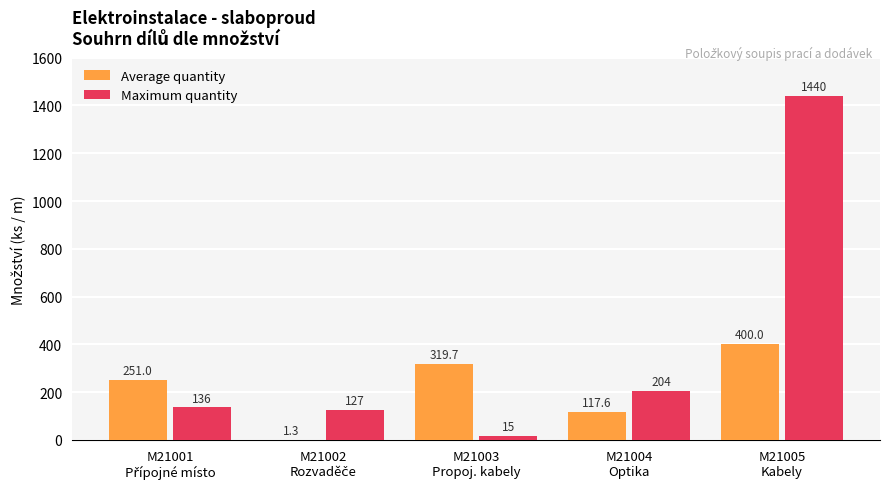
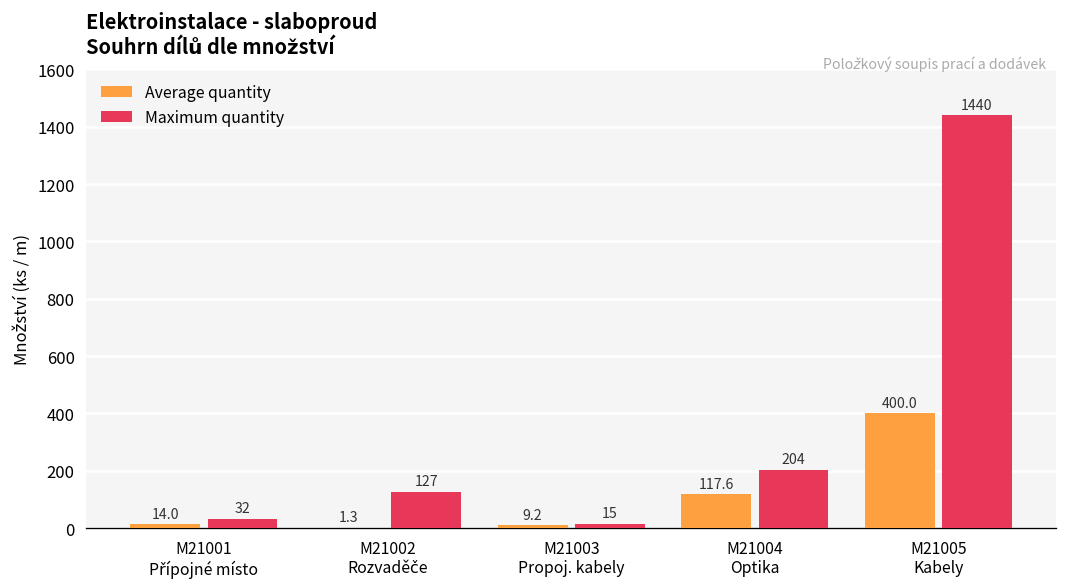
Average quantity, M21001 Přípojné místo: 251.0 -> 14.0
Maximum quantity, M21001 Přípojné místo: 136 -> 32
Average quantity, M21003 Propoj. kabely: 319.7 -> 9.2
